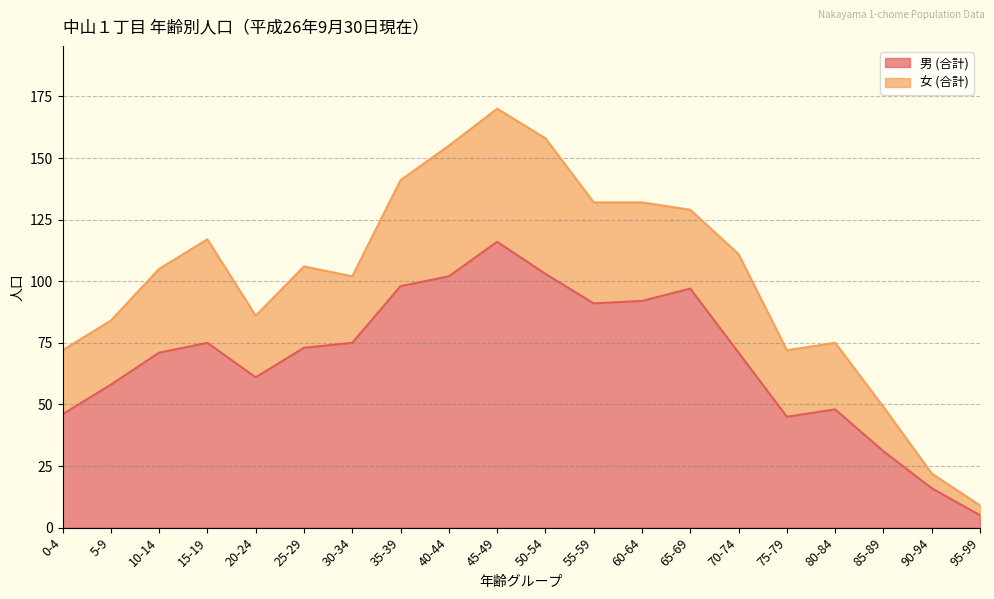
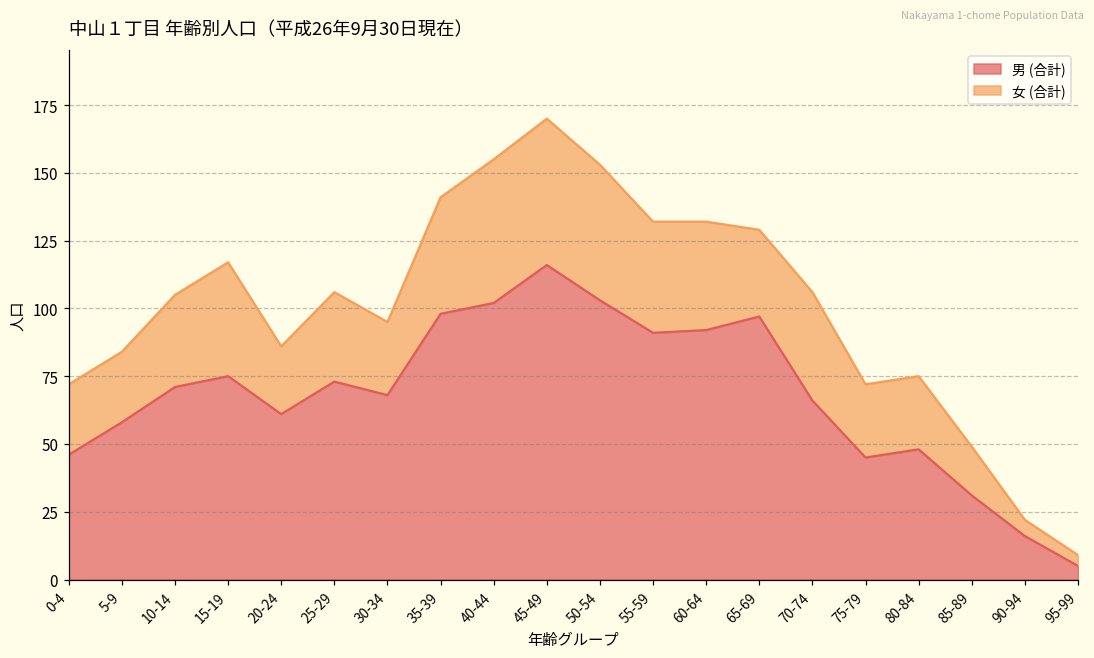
男 (合計), 30-34: 75 -> 68
女 (合計), 50-54: 55 -> 50
男 (合計), 70-74: 71 -> 66
